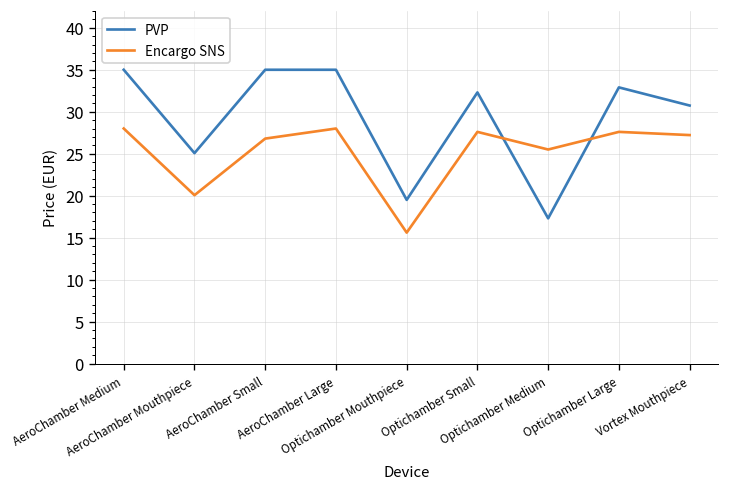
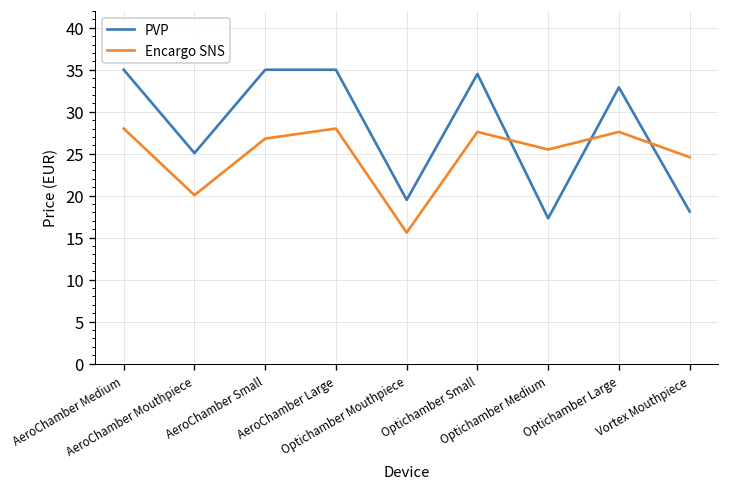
PVP, Optichamber Small: 32 -> 35
PVP, Vortex Mouthpiece: 31 -> 18
Encargo SNS, Vortex Mouthpiece: 27 -> 25
